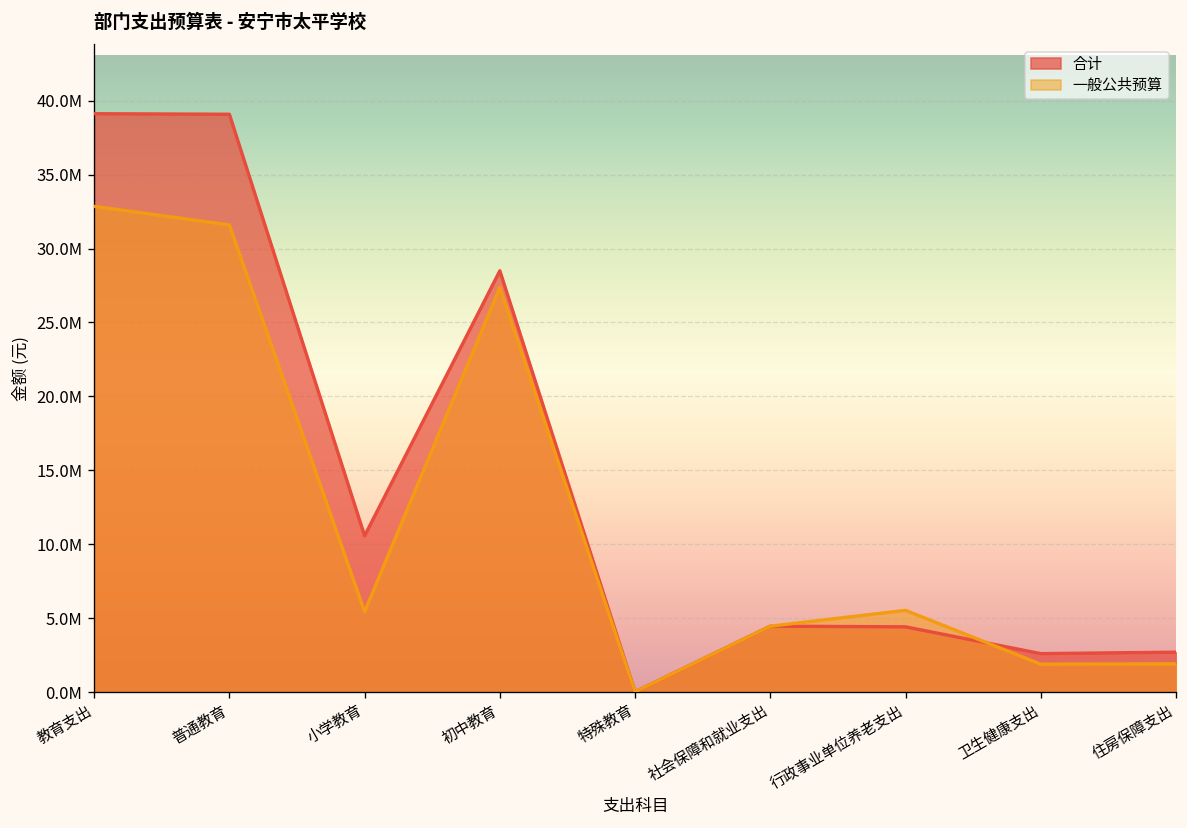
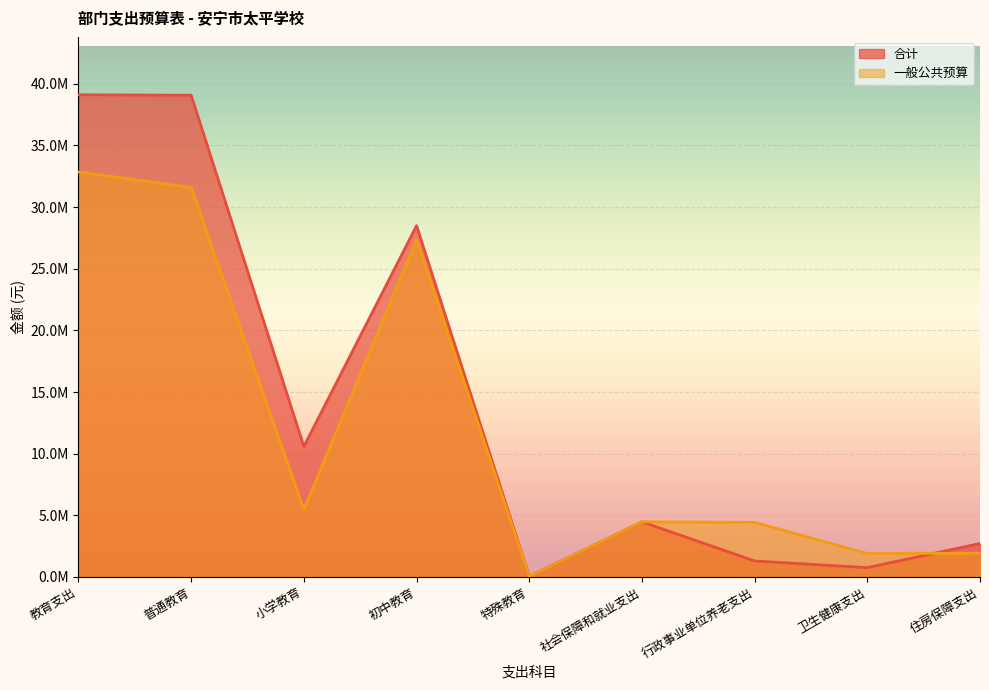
合计, 行政事业单位养老支出: 4400000 -> 1300000
一般公共预算, 行政事业单位养老支出: 5500000 -> 4400000
合计, 卫生健康支出: 2600000 -> 800000
